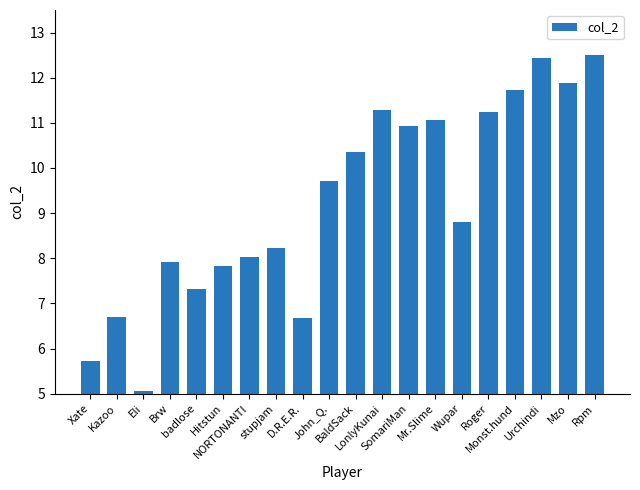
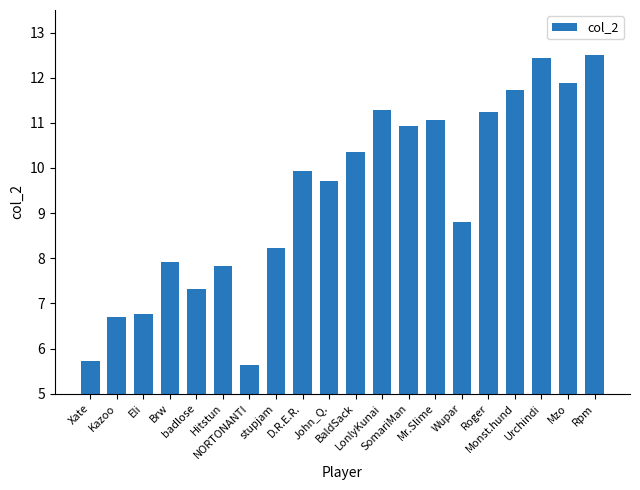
Eli: 5.1 -> 6.8
NORTONANTI: 8.0 -> 5.6
D.R.E.R.: 6.7 -> 9.9
